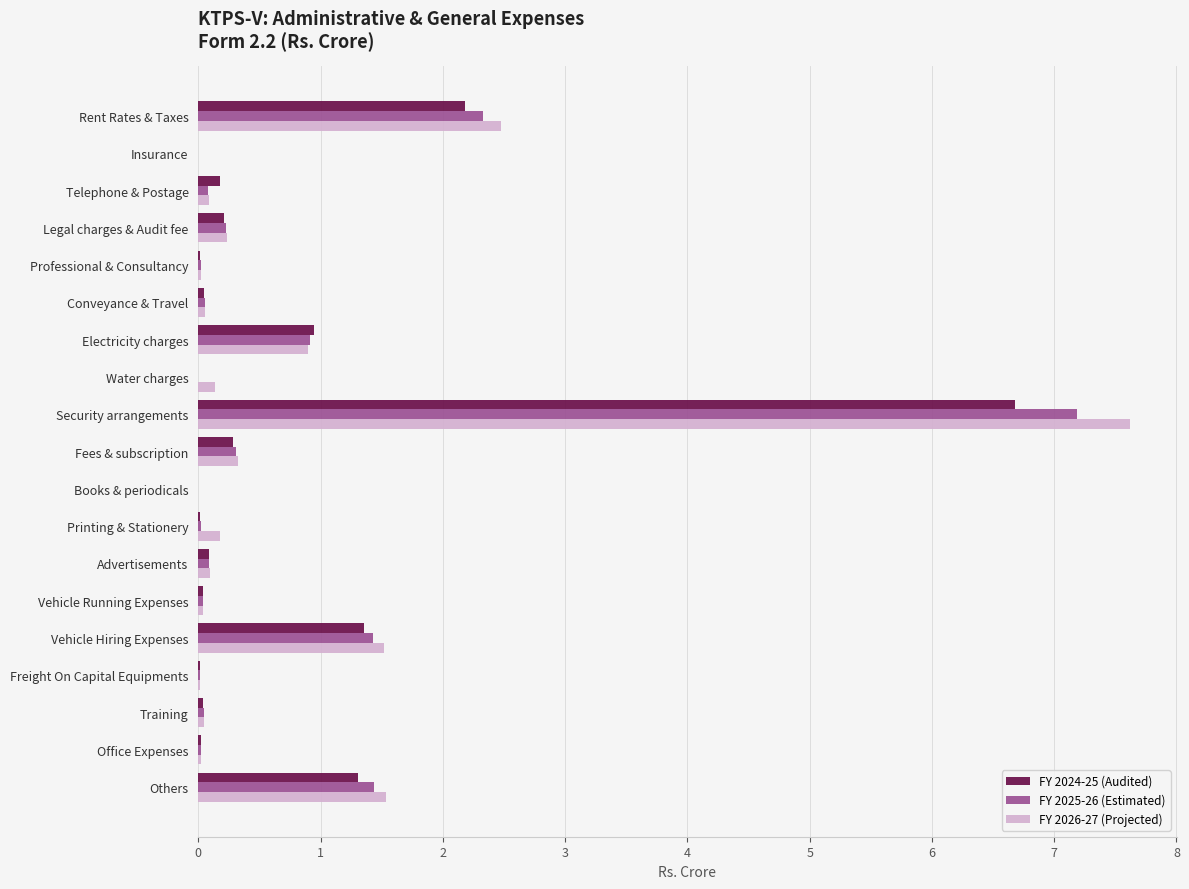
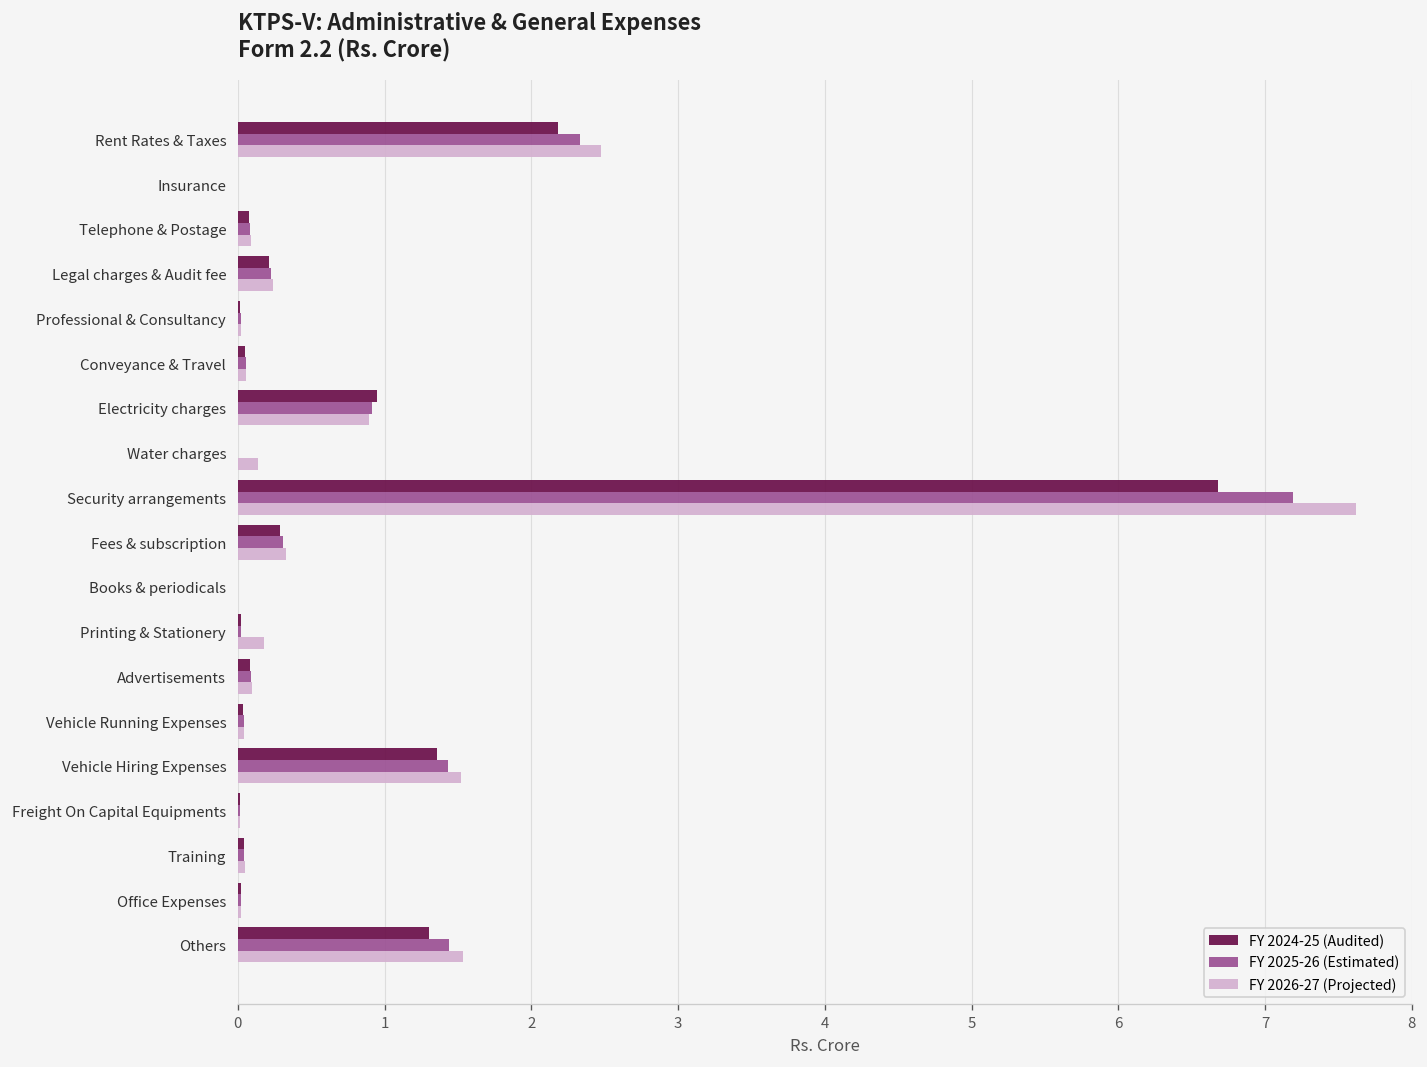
FY 2024-25 (Audited), Telephone & Postage: 0.18 -> 0.08
